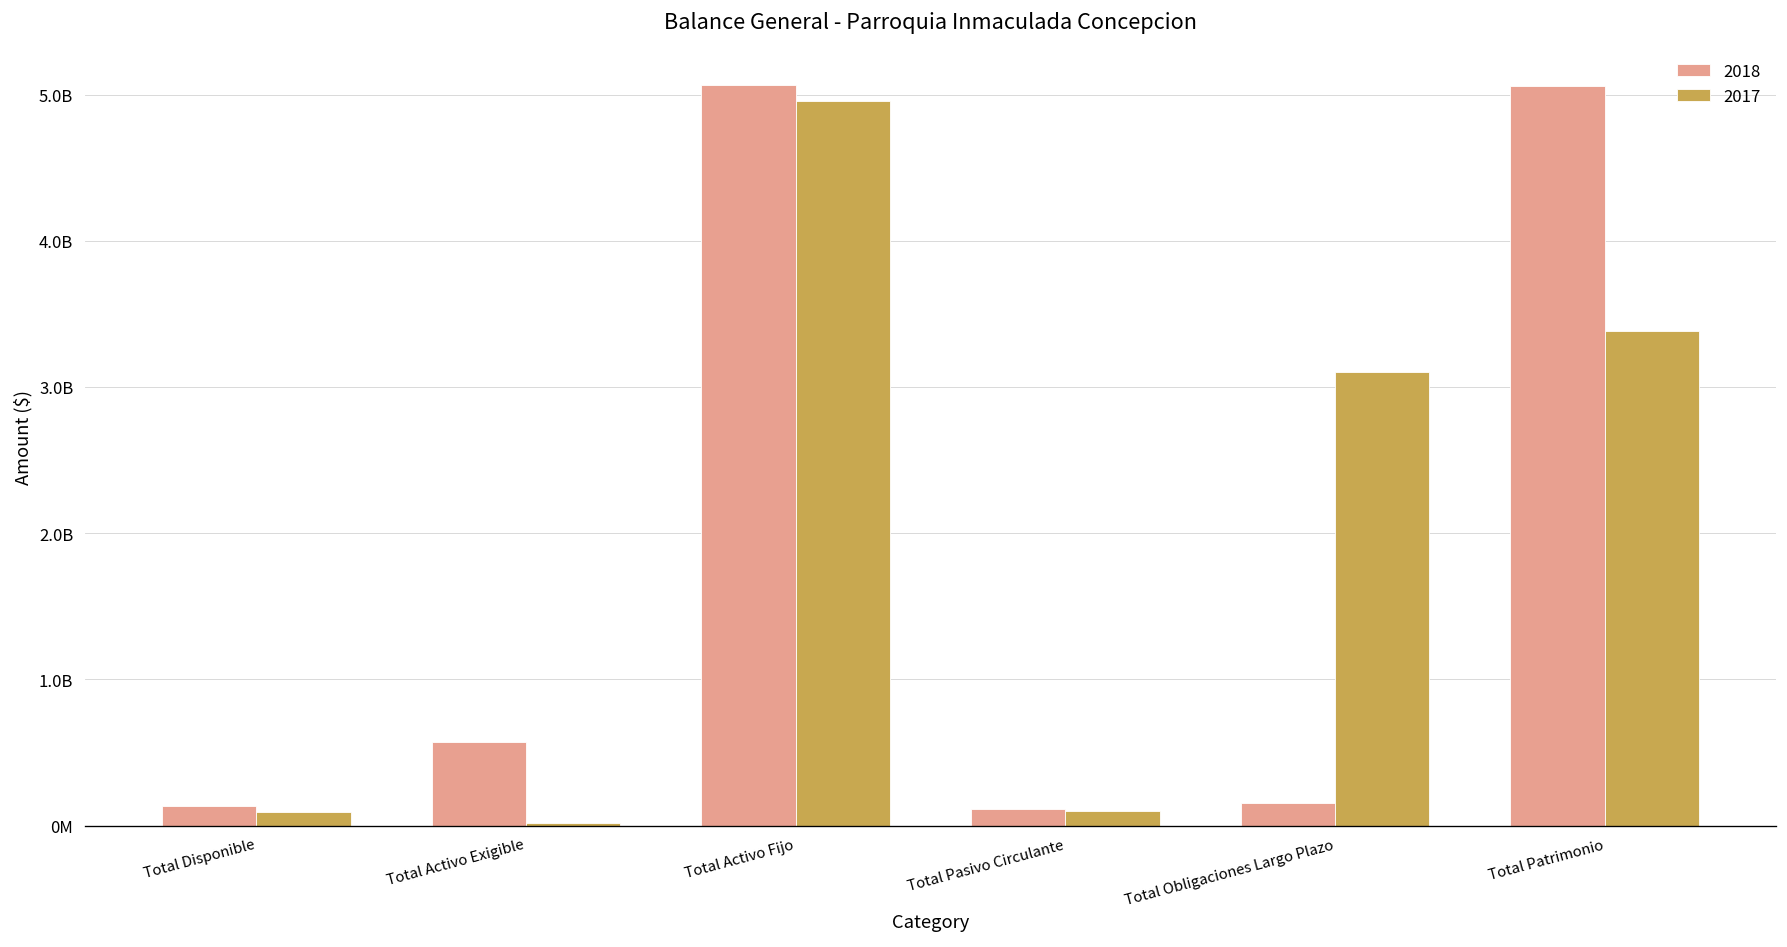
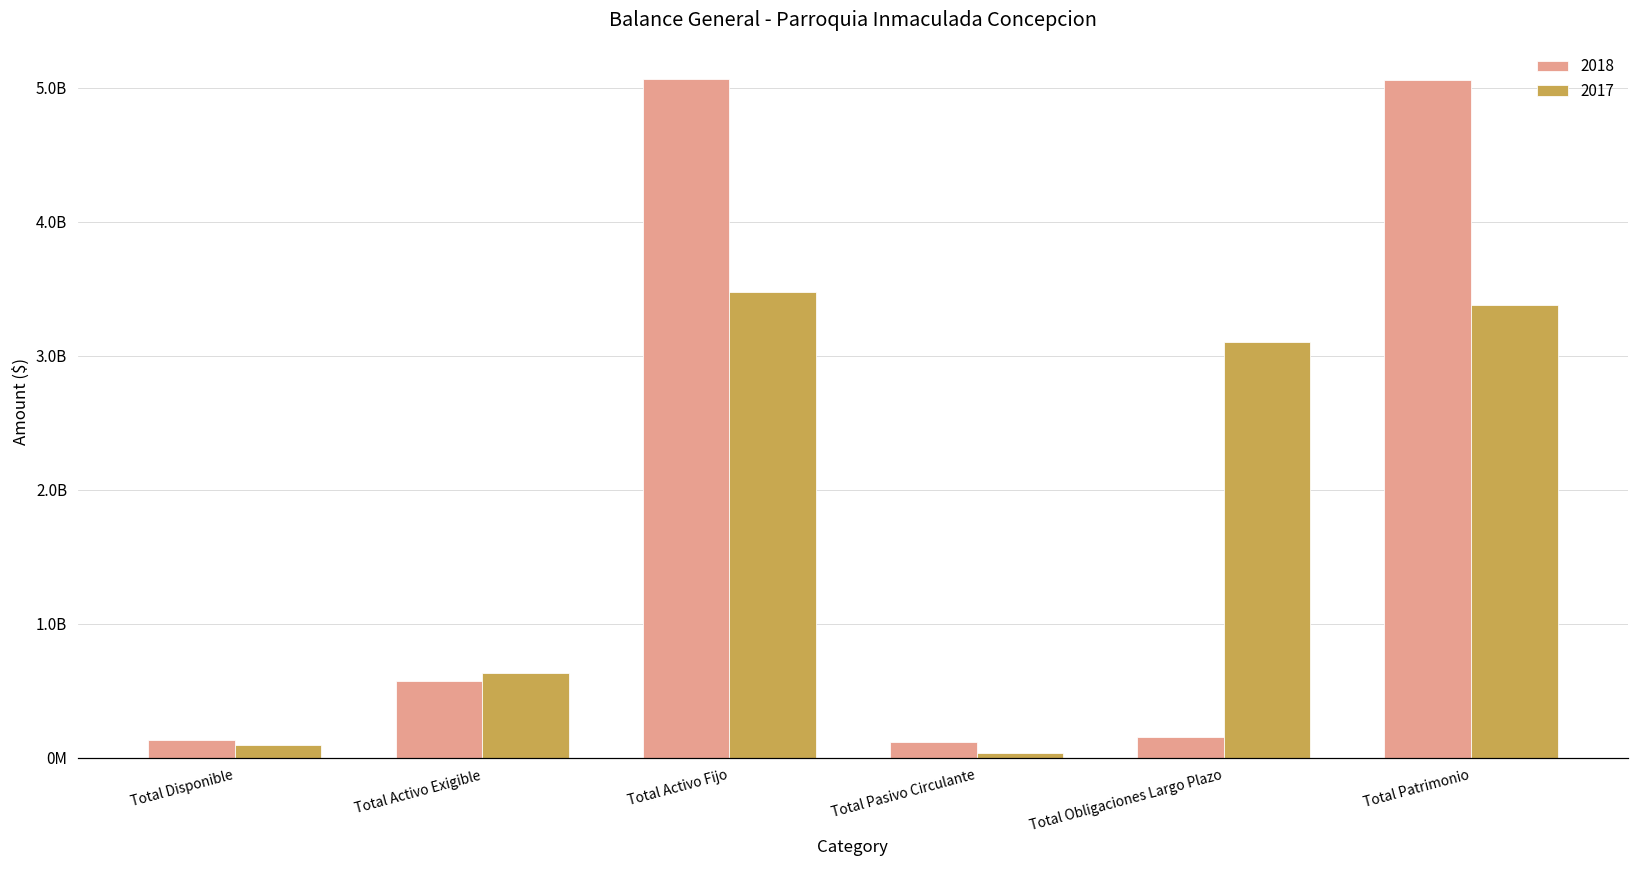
2017, Total Activo Exigible: 20000000 -> 630000000
2017, Total Activo Fijo: 4950000000 -> 3470000000
2017, Total Pasivo Circulante: 100000000 -> 30000000
